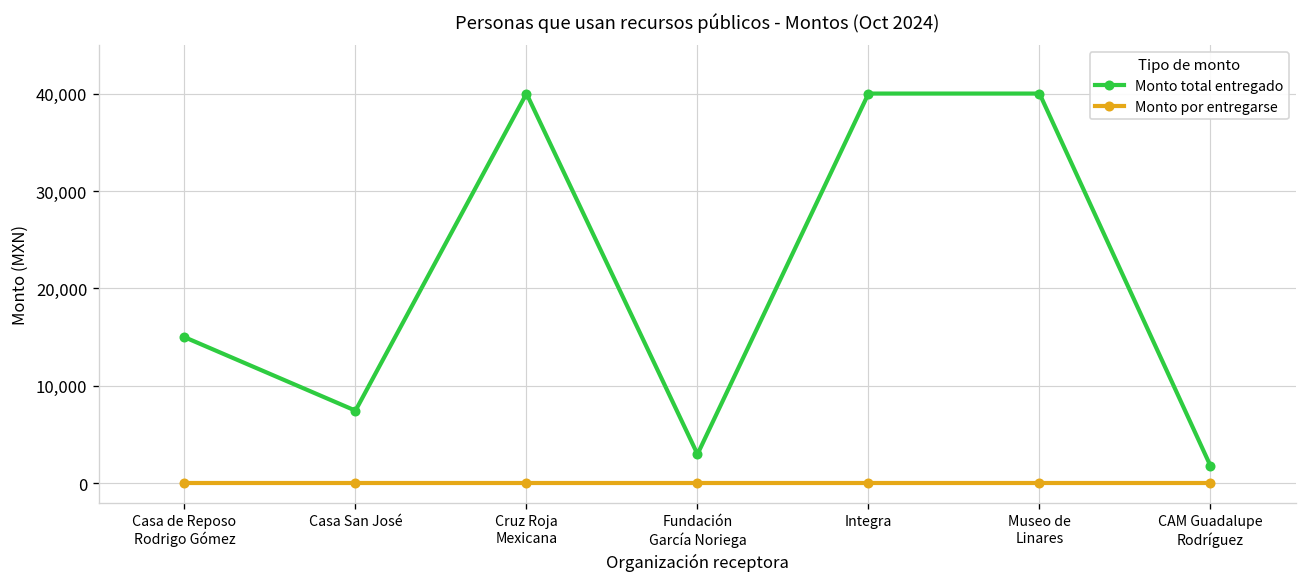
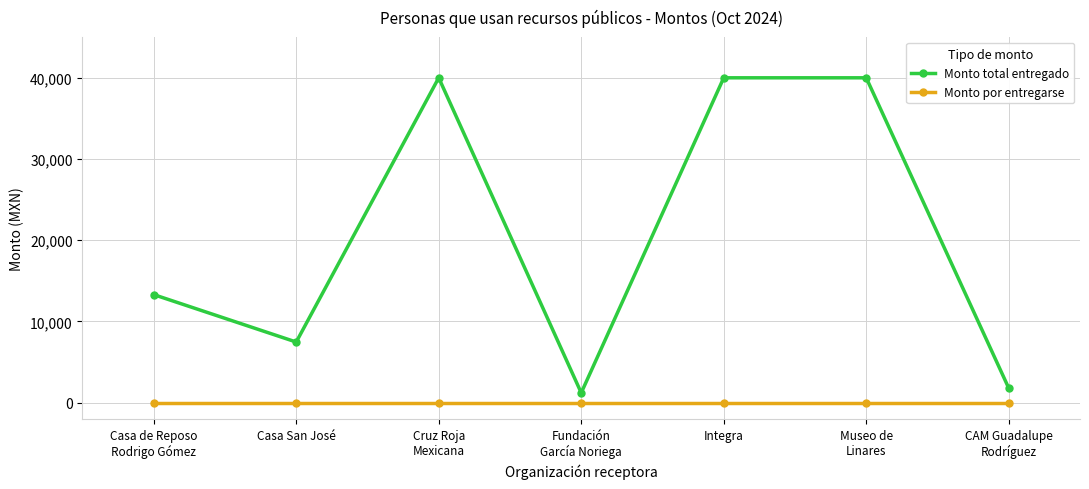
Monto total entregado, Casa de Reposo Rodrigo Gómez: 15,000 -> 13,000
Monto total entregado, Fundación García Noriega: 3,000 -> 1,000
